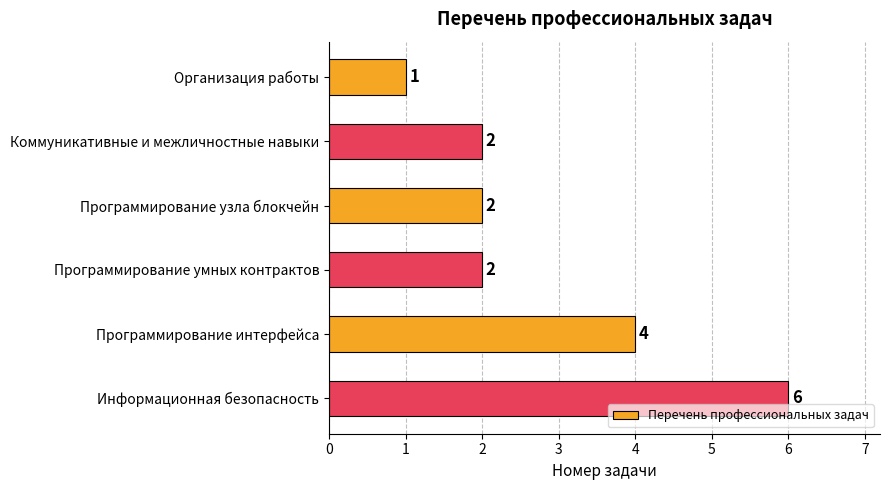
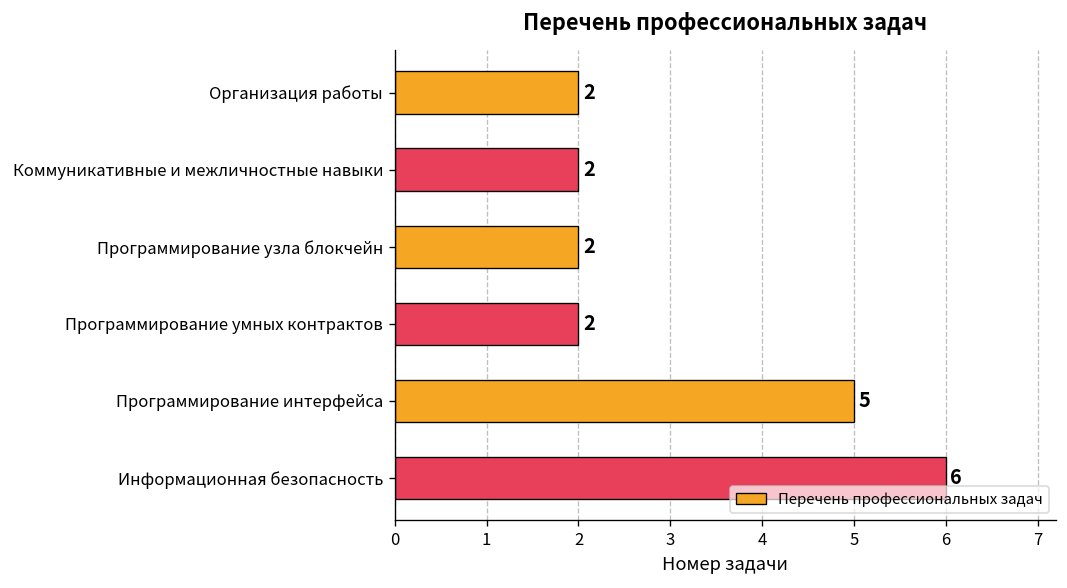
Организация работы: 1 -> 2
Программирование интерфейса: 4 -> 5
